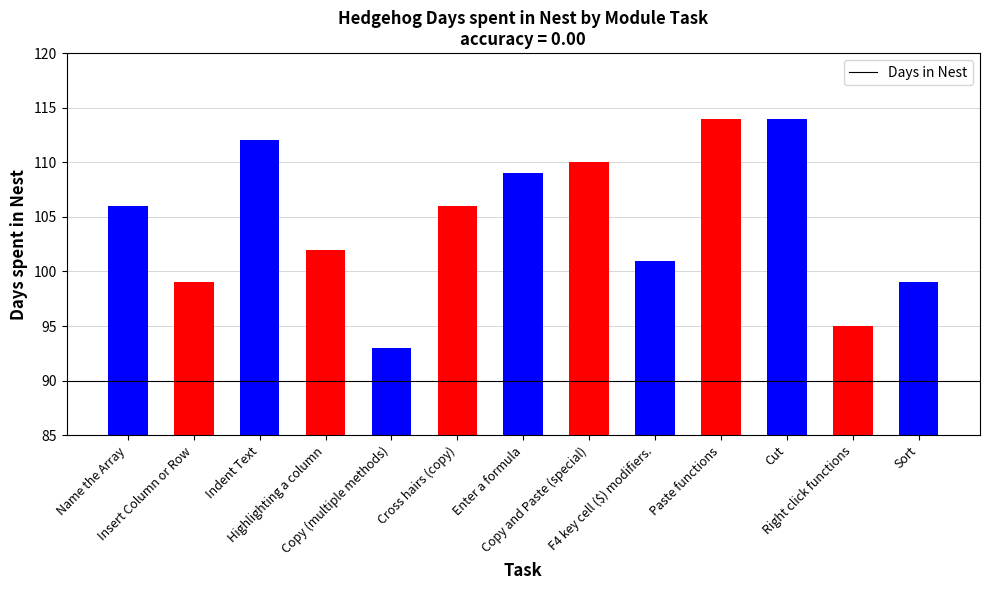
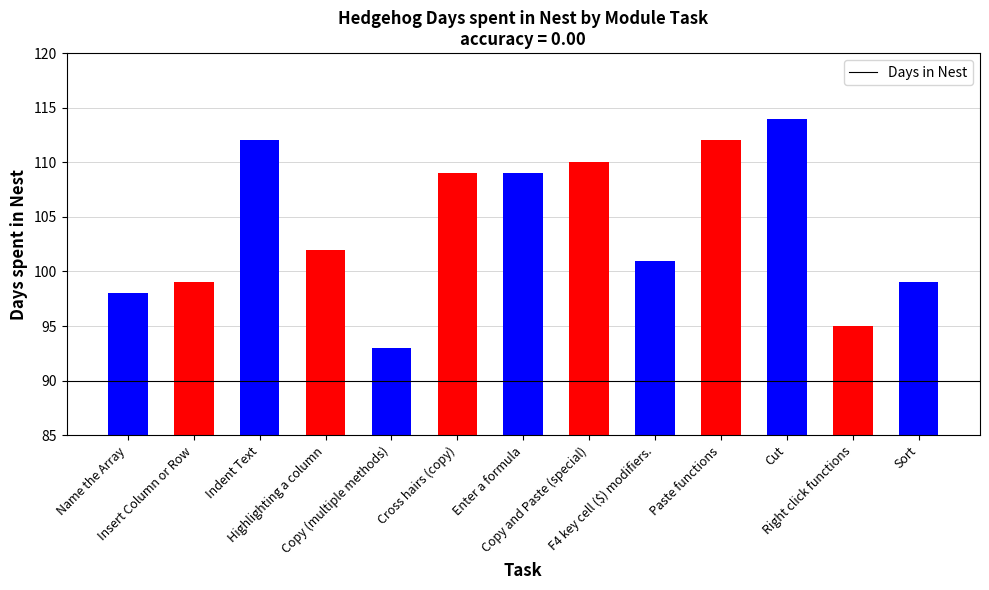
Name the Array: 106 -> 98
Cross hairs (copy): 106 -> 109
Paste functions: 114 -> 112
